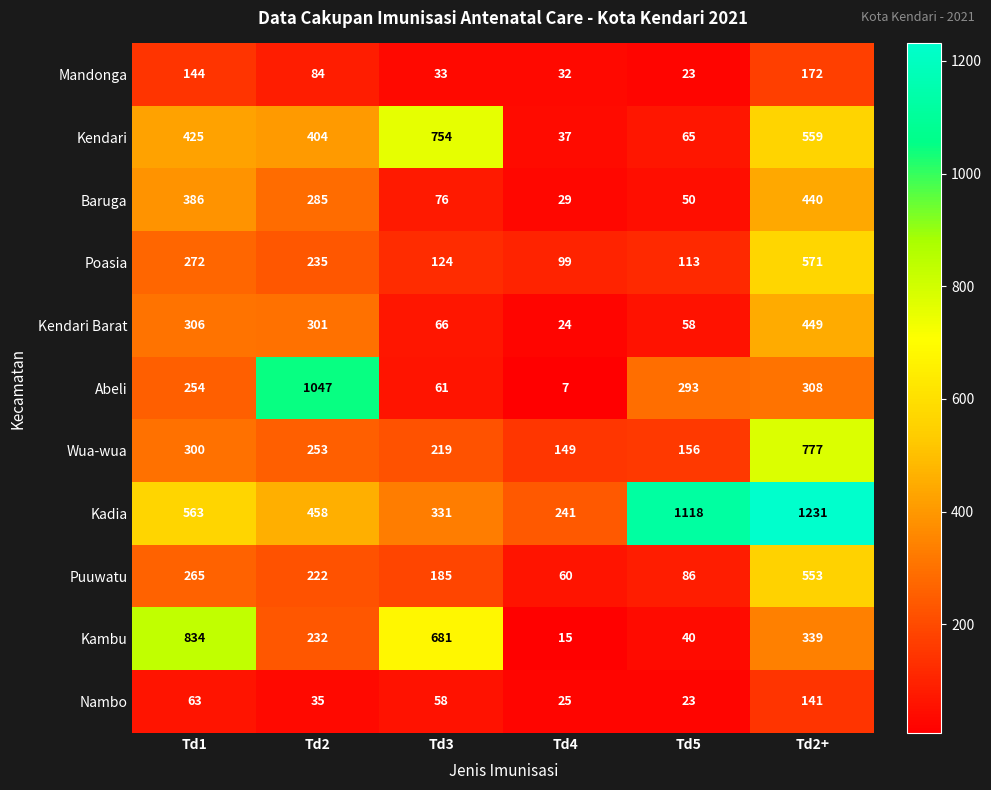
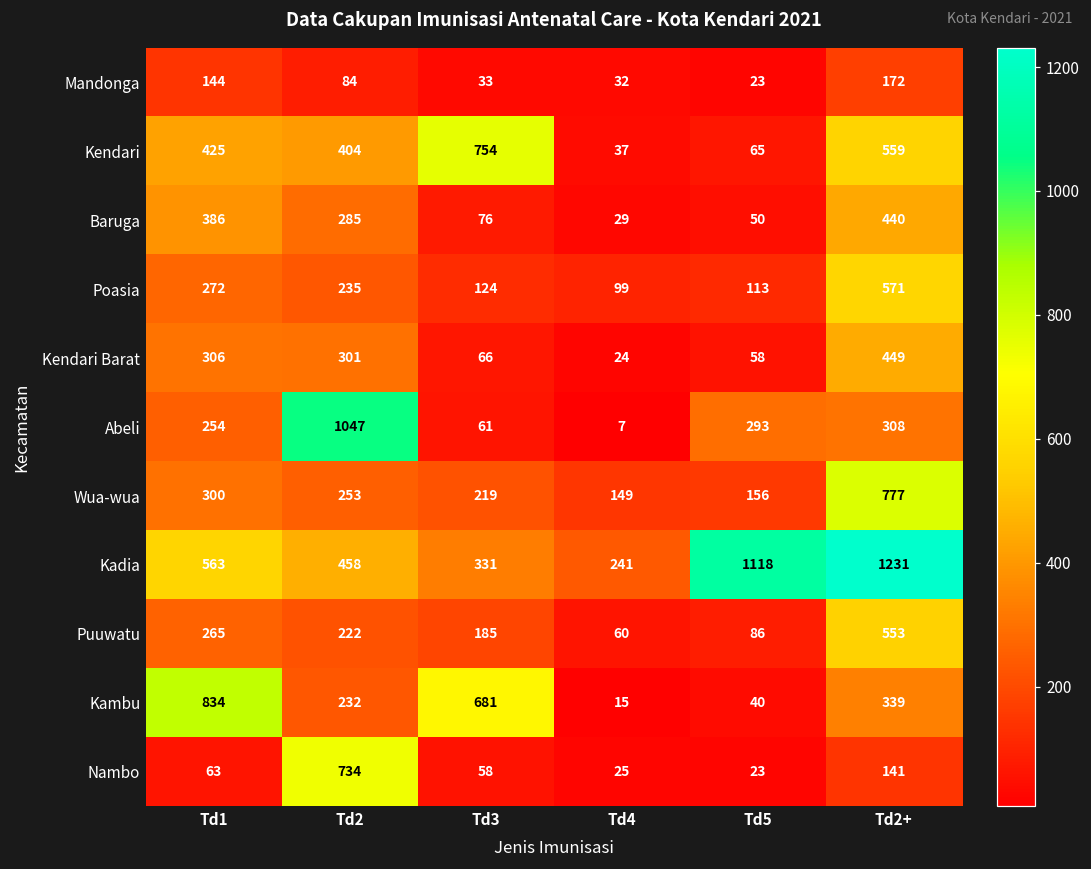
Nambo, Td2: 35 -> 734
